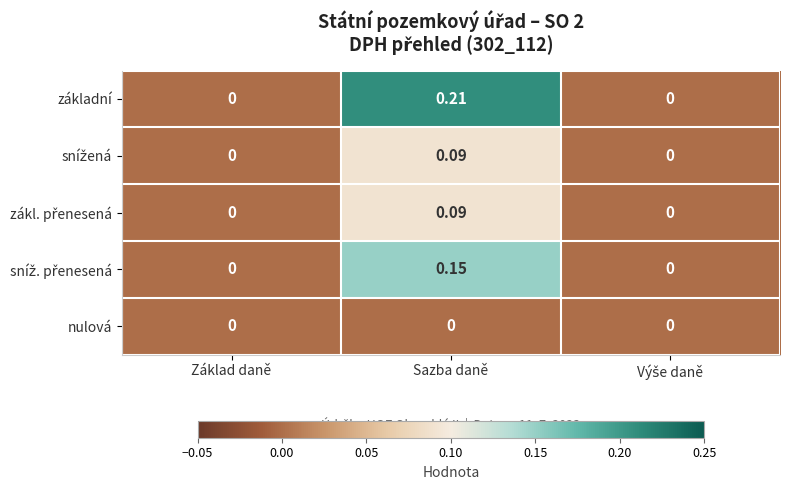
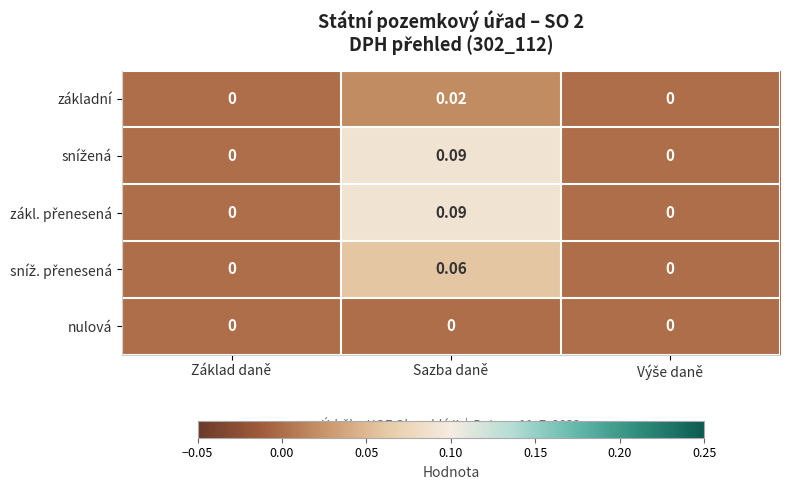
základní, Sazba daně: 0.21 -> 0.02
sníž. přenesená, Sazba daně: 0.15 -> 0.06
